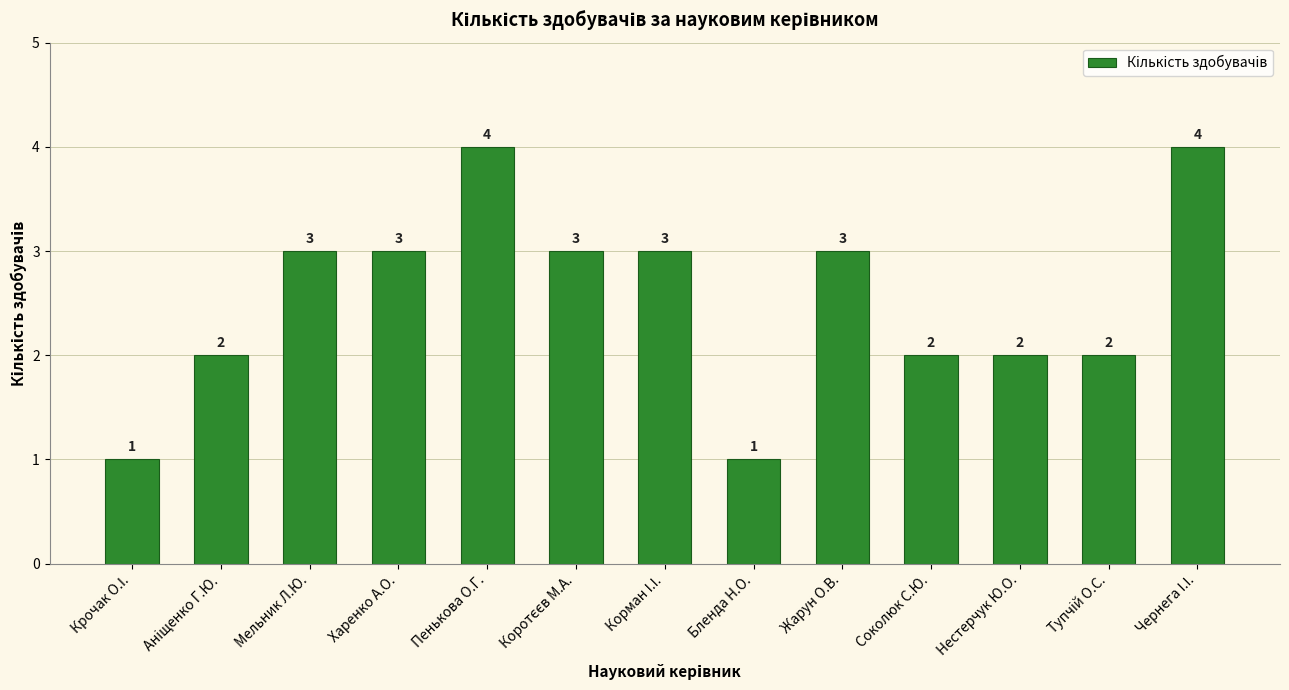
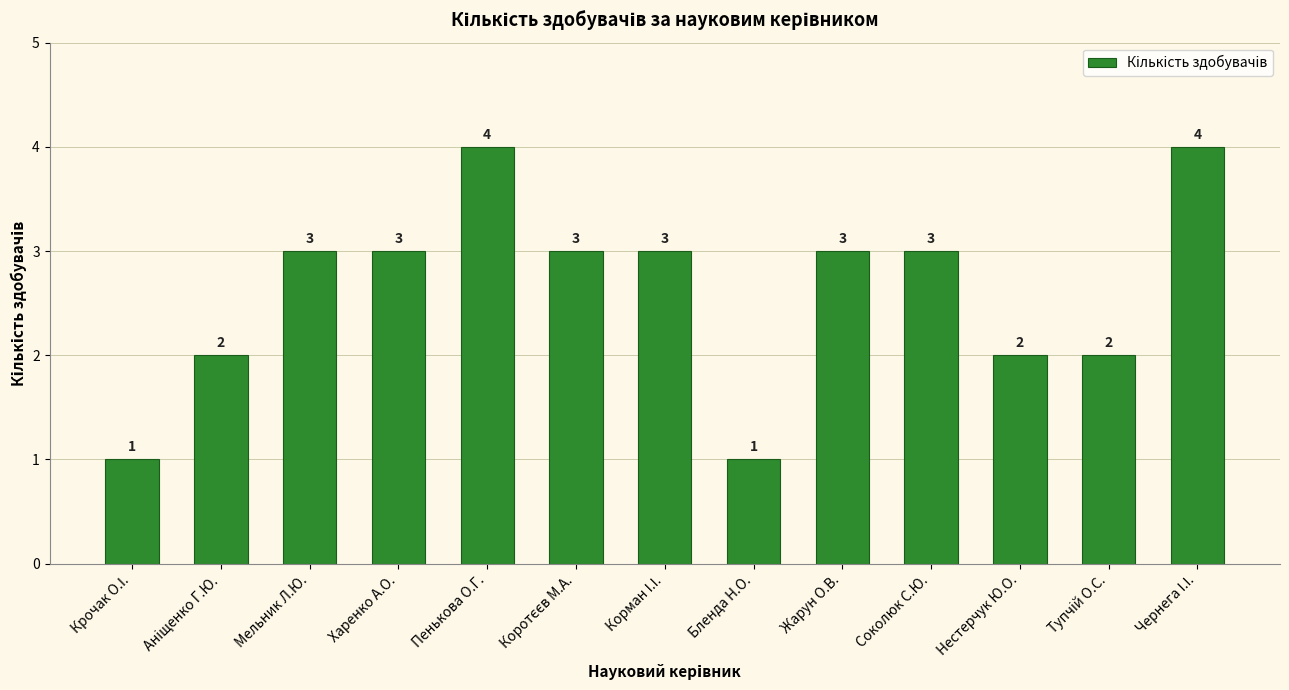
Соколюк С.Ю.: 2 -> 3
